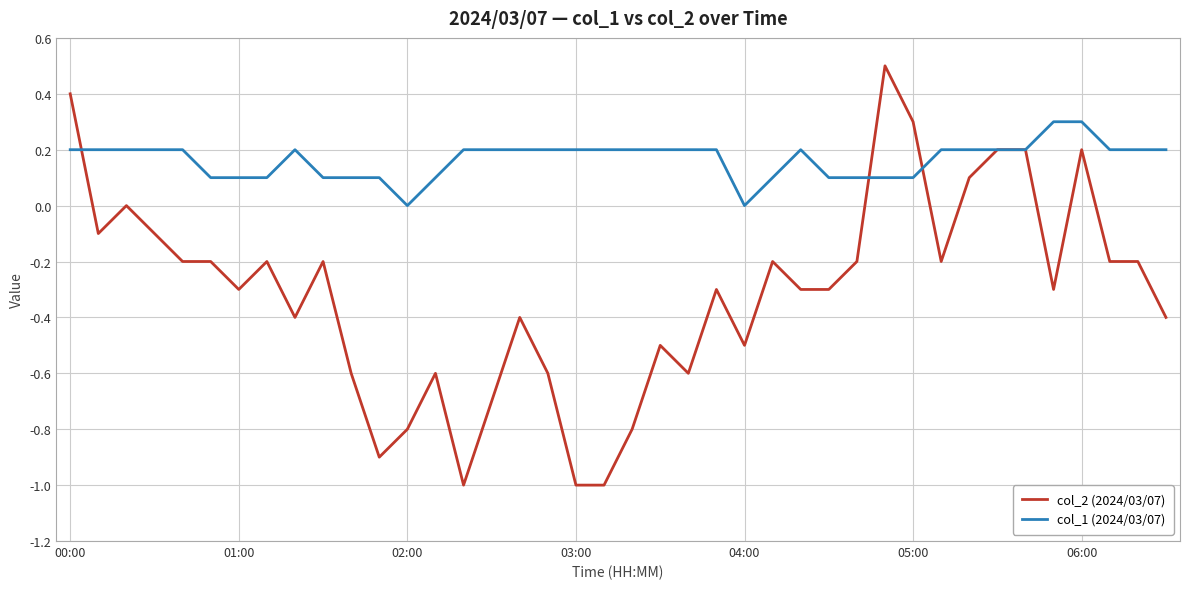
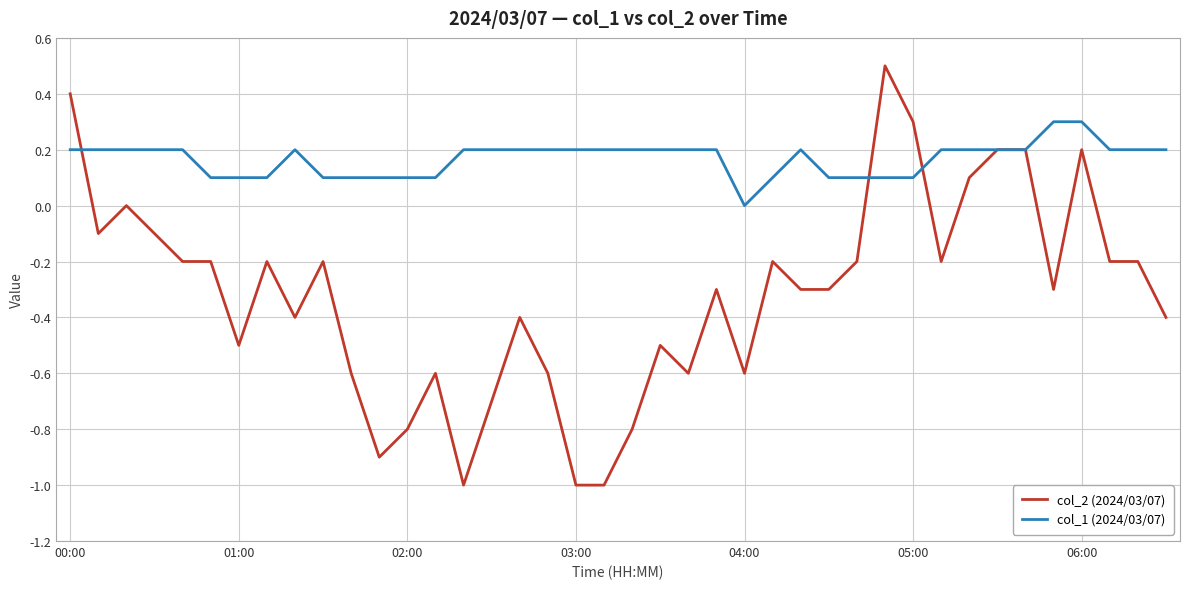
col_2 (2024/03/07), 01:00: -0.3 -> -0.5
col_1 (2024/03/07), 02:00: 0.0 -> 0.1
col_2 (2024/03/07), 04:00: -0.5 -> -0.6
